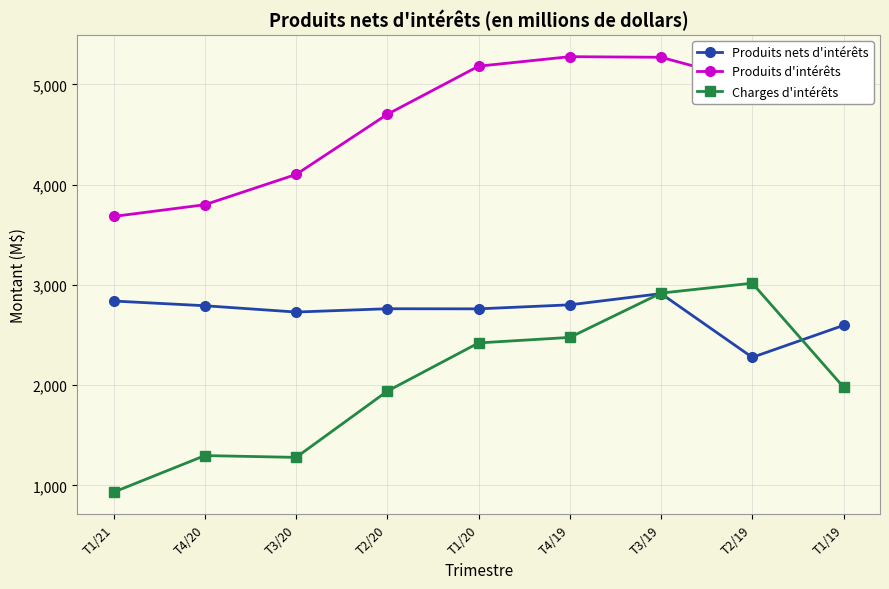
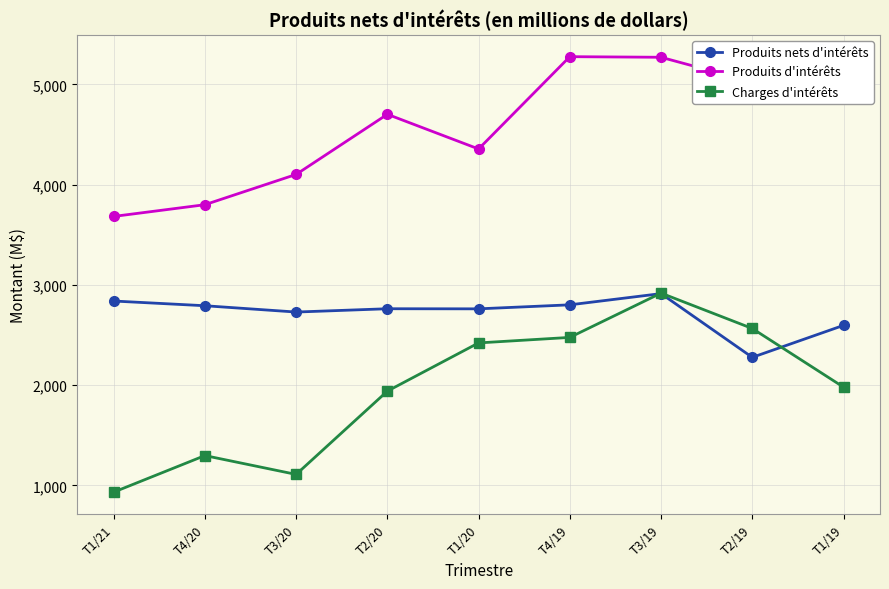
Charges d'intérêts, T3/20: 1,280 -> 1,110
Produits d'intérêts, T1/20: 5,180 -> 4,360
Charges d'intérêts, T2/19: 3,020 -> 2,570
